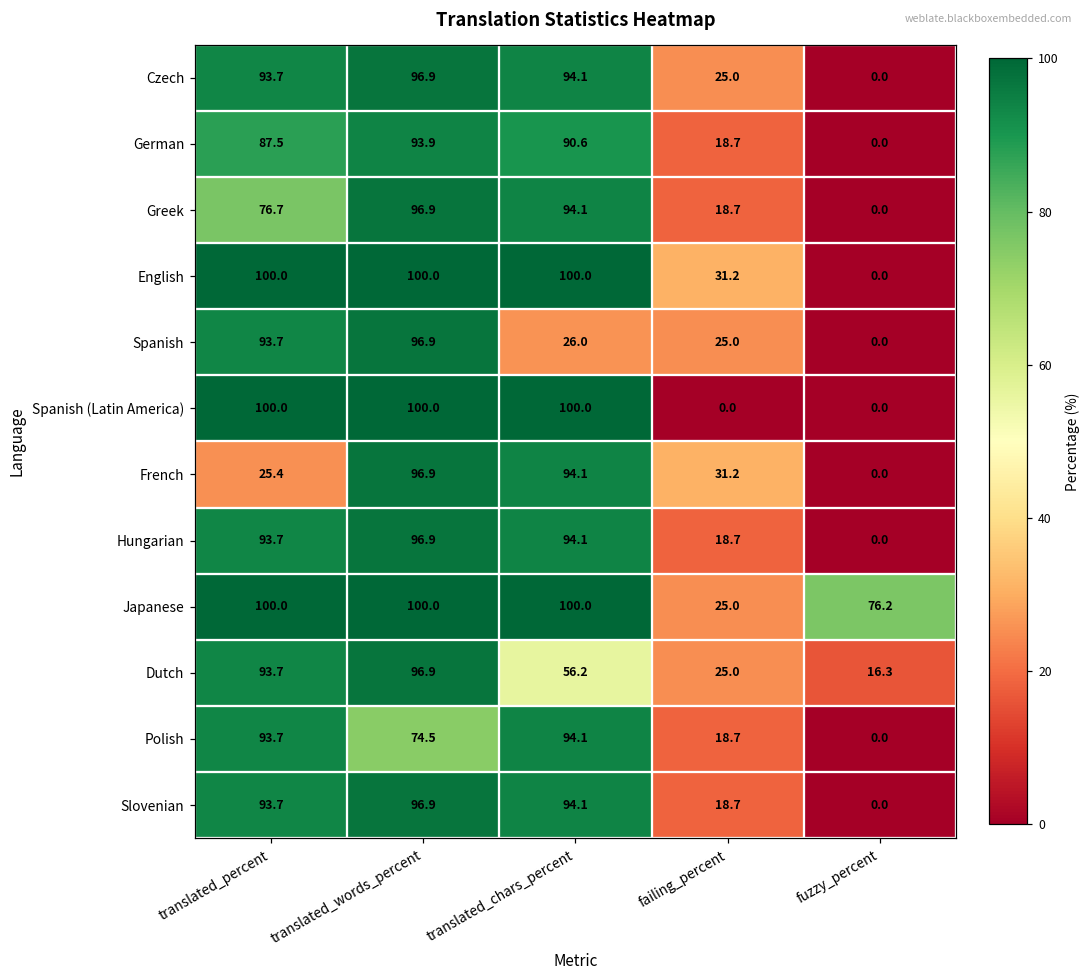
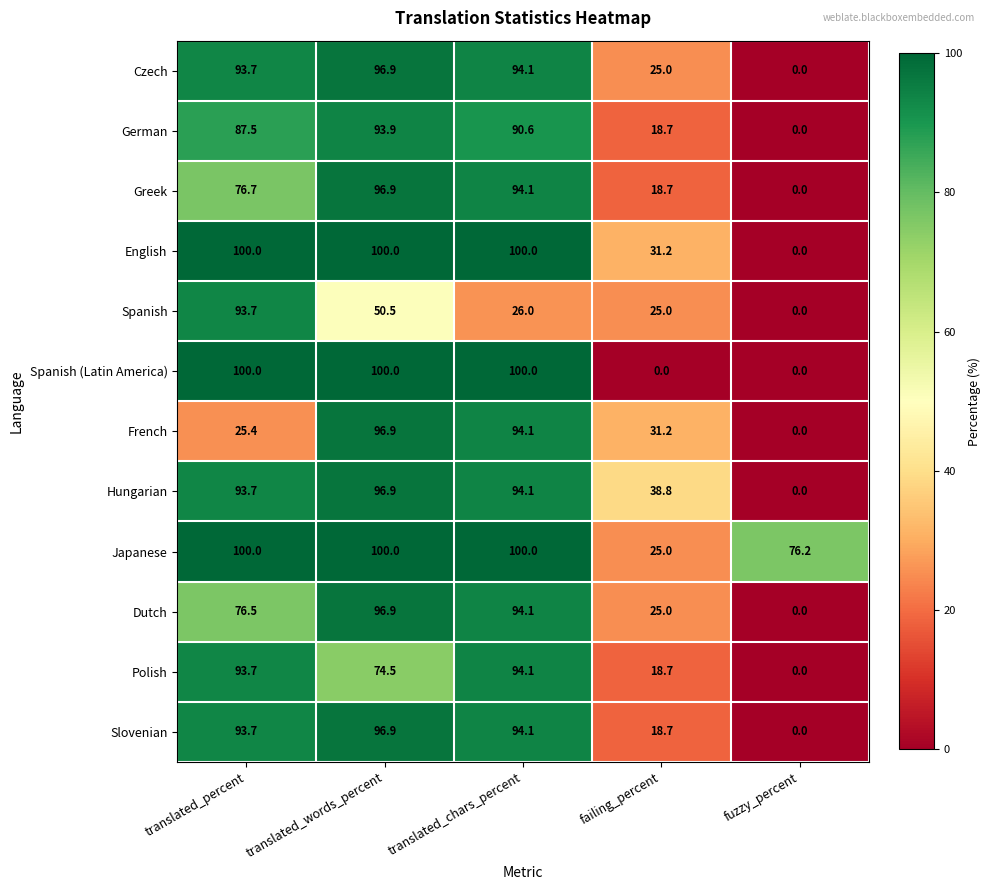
Spanish, translated_words_percent: 96.9 -> 50.5
Hungarian, failing_percent: 18.7 -> 38.8
Dutch, translated_percent: 93.7 -> 76.5
Dutch, translated_chars_percent: 56.2 -> 94.1
Dutch, fuzzy_percent: 16.3 -> 0.0
